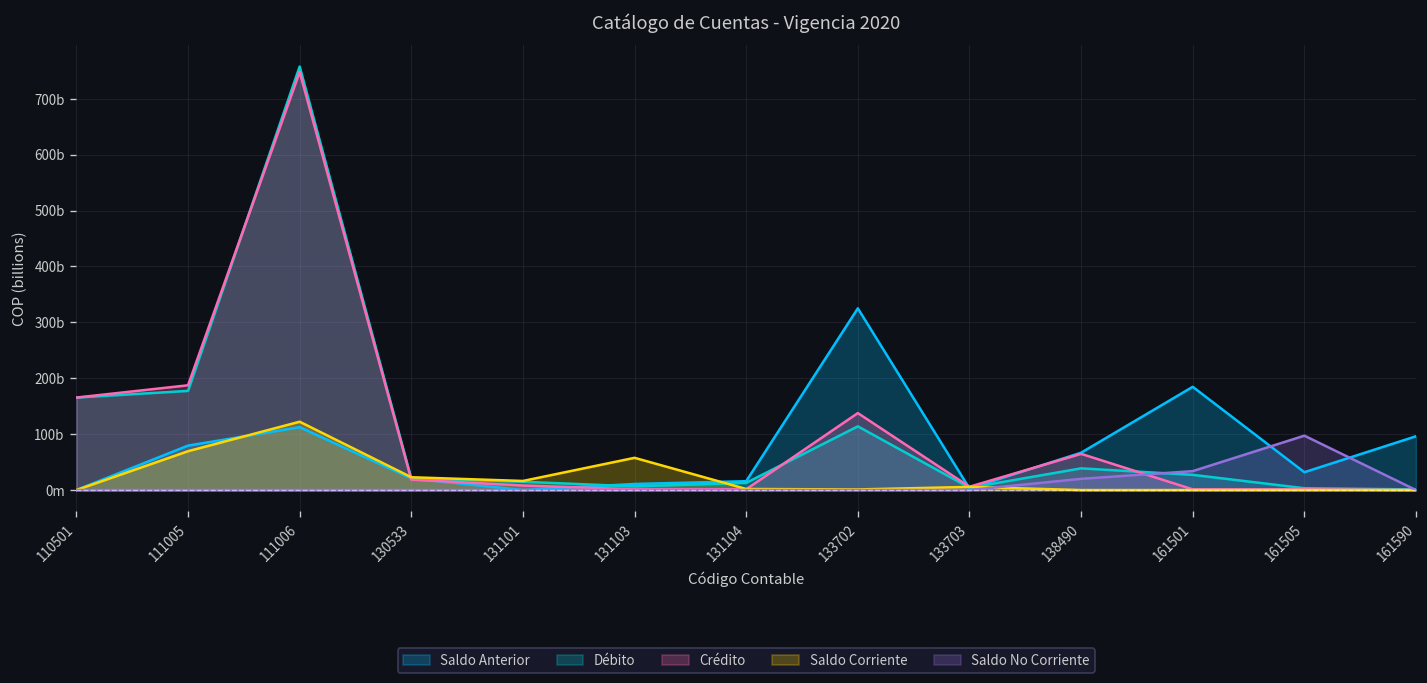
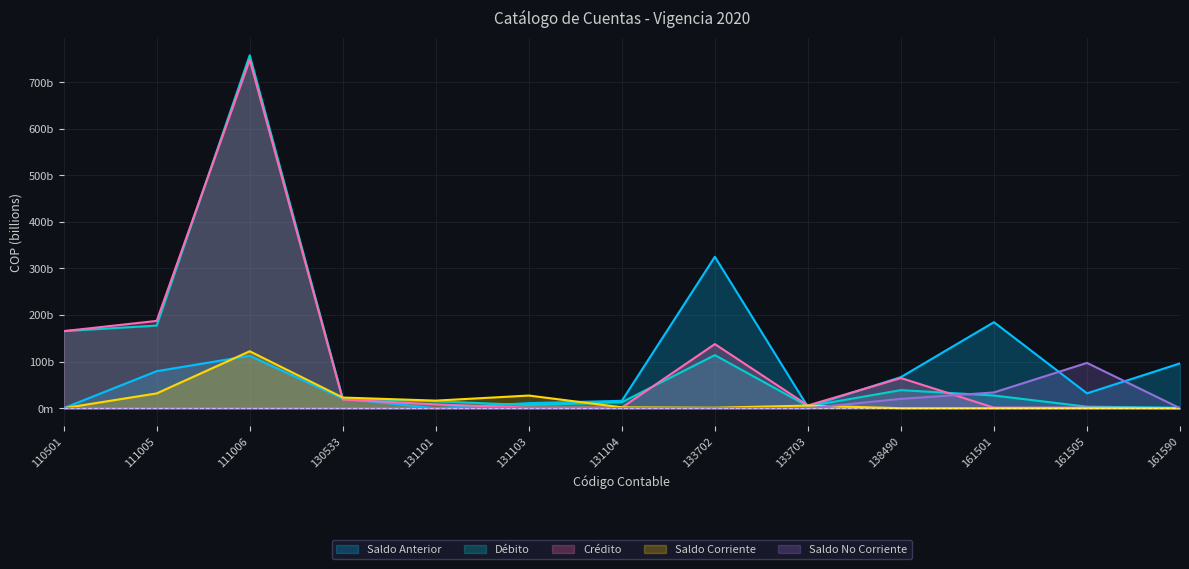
Saldo Corriente, 111005: 70b -> 30b
Saldo Corriente, 131103: 60b -> 30b
